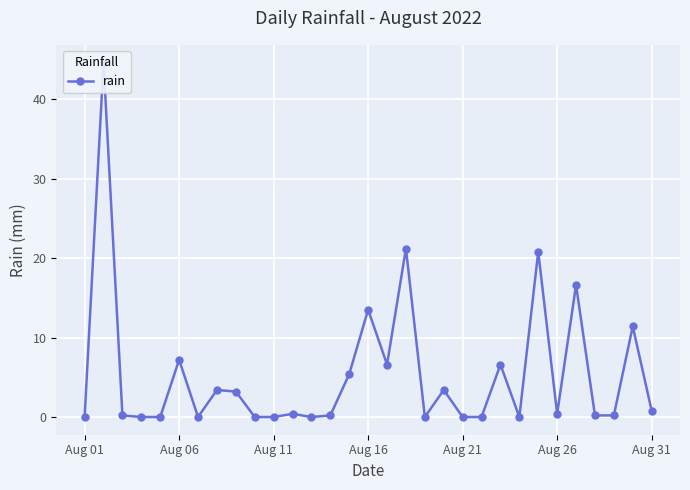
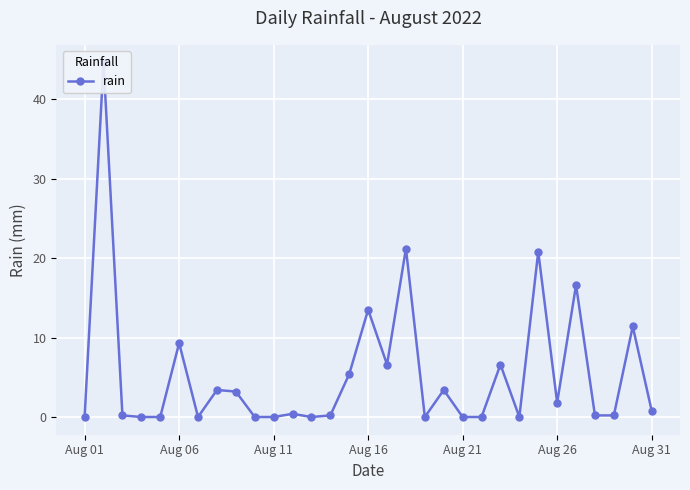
Aug 06: 7 -> 9
Aug 26: 0 -> 2
